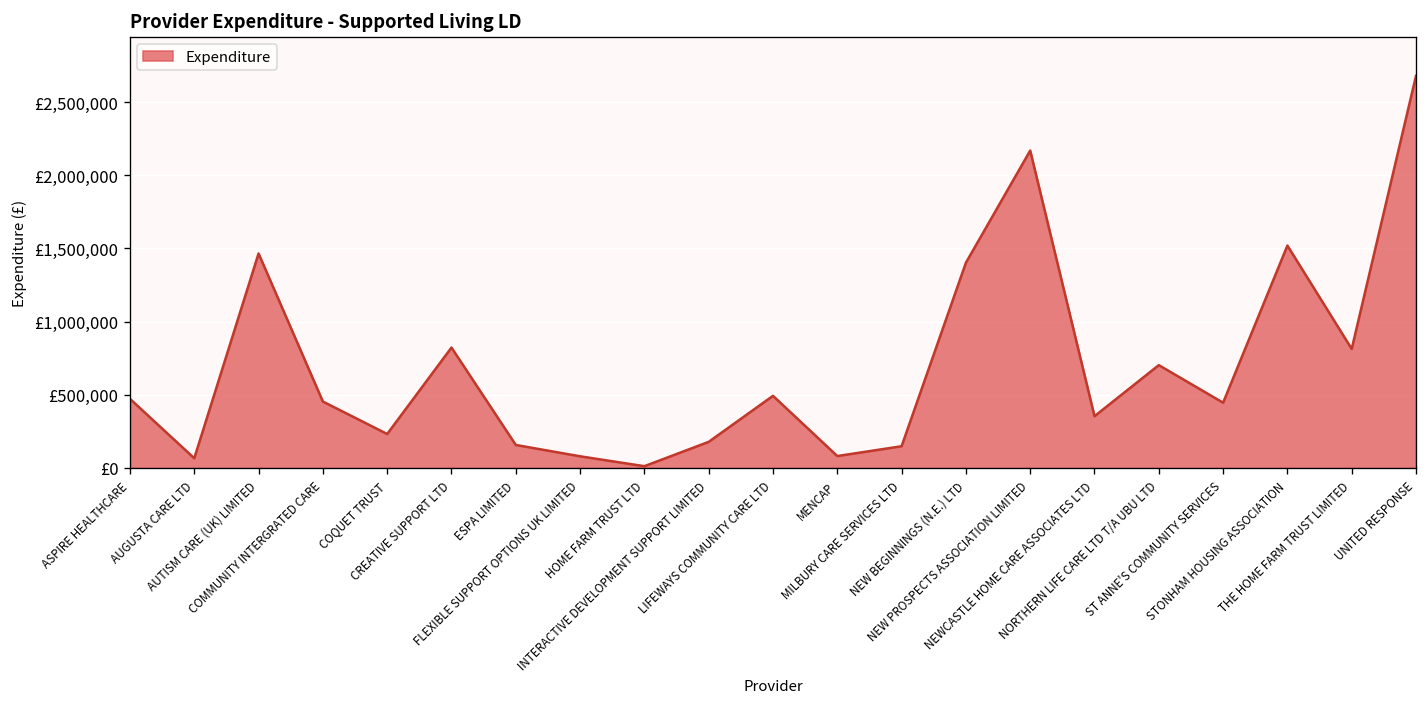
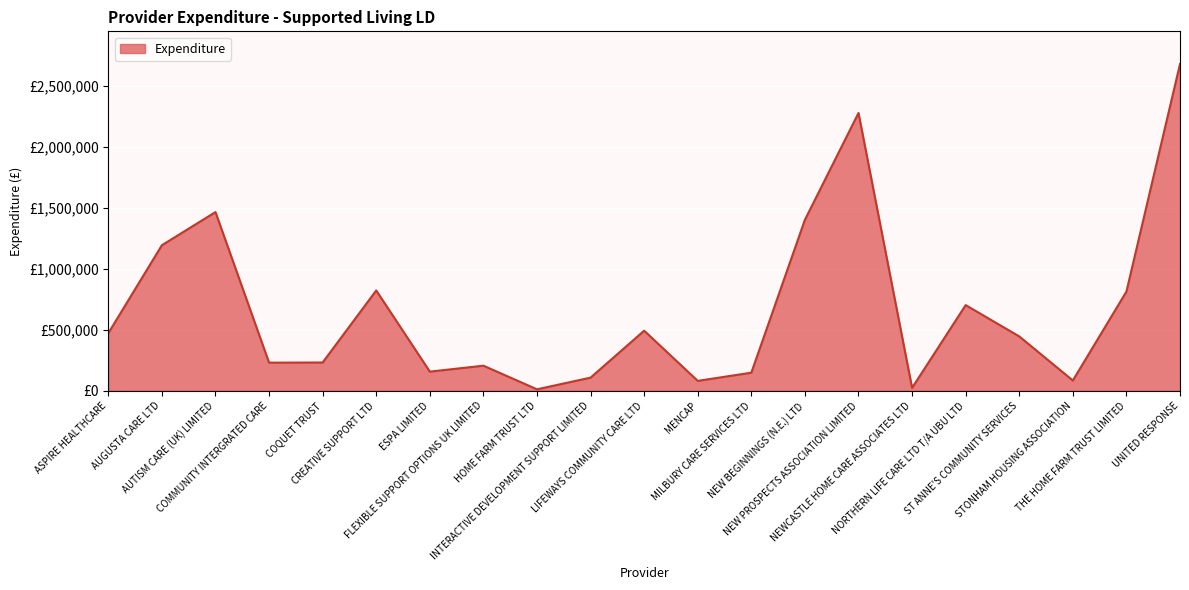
AUGUSTA CARE LTD: £70,000 -> £1,190,000
COMMUNITY INTERGRATED CARE: £450,000 -> £230,000
FLEXIBLE SUPPORT OPTIONS UK LIMITED: £80,000 -> £210,000
INTERACTIVE DEVELOPMENT SUPPORT LIMITED: £180,000 -> £110,000
NEW PROSPECTS ASSOCIATION LIMITED: £2,170,000 -> £2,280,000
NEWCASTLE HOME CARE ASSOCIATES LTD: £350,000 -> £20,000
STONHAM HOUSING ASSOCIATION: £1,520,000 -> £80,000
